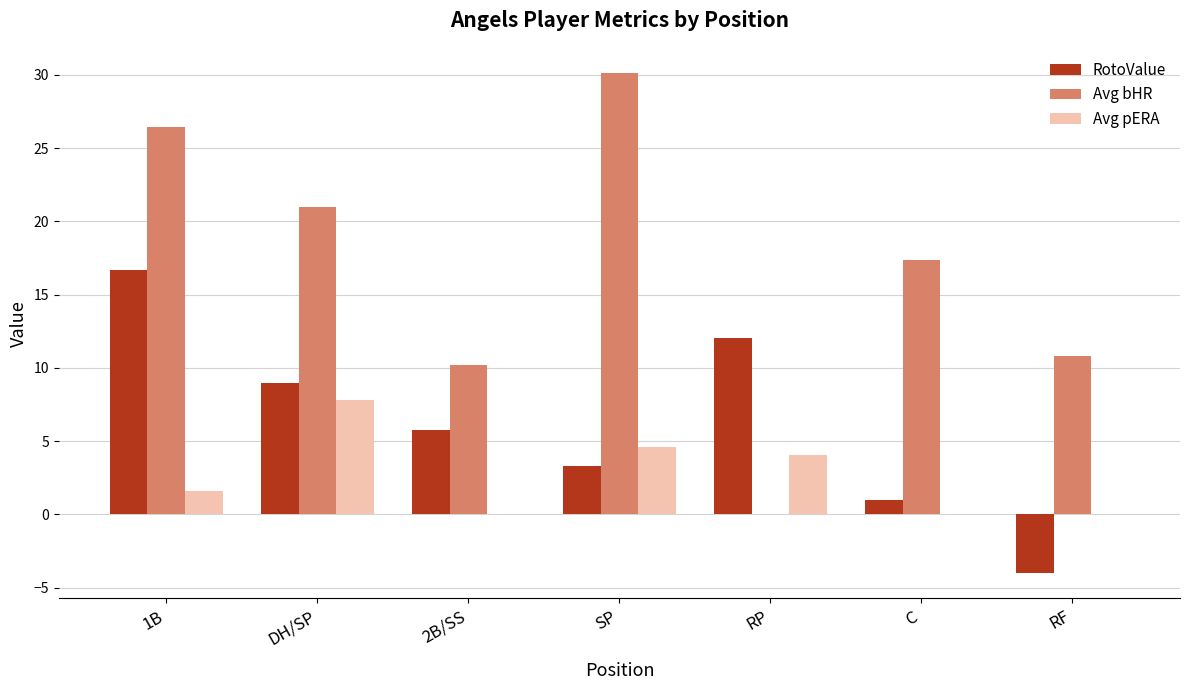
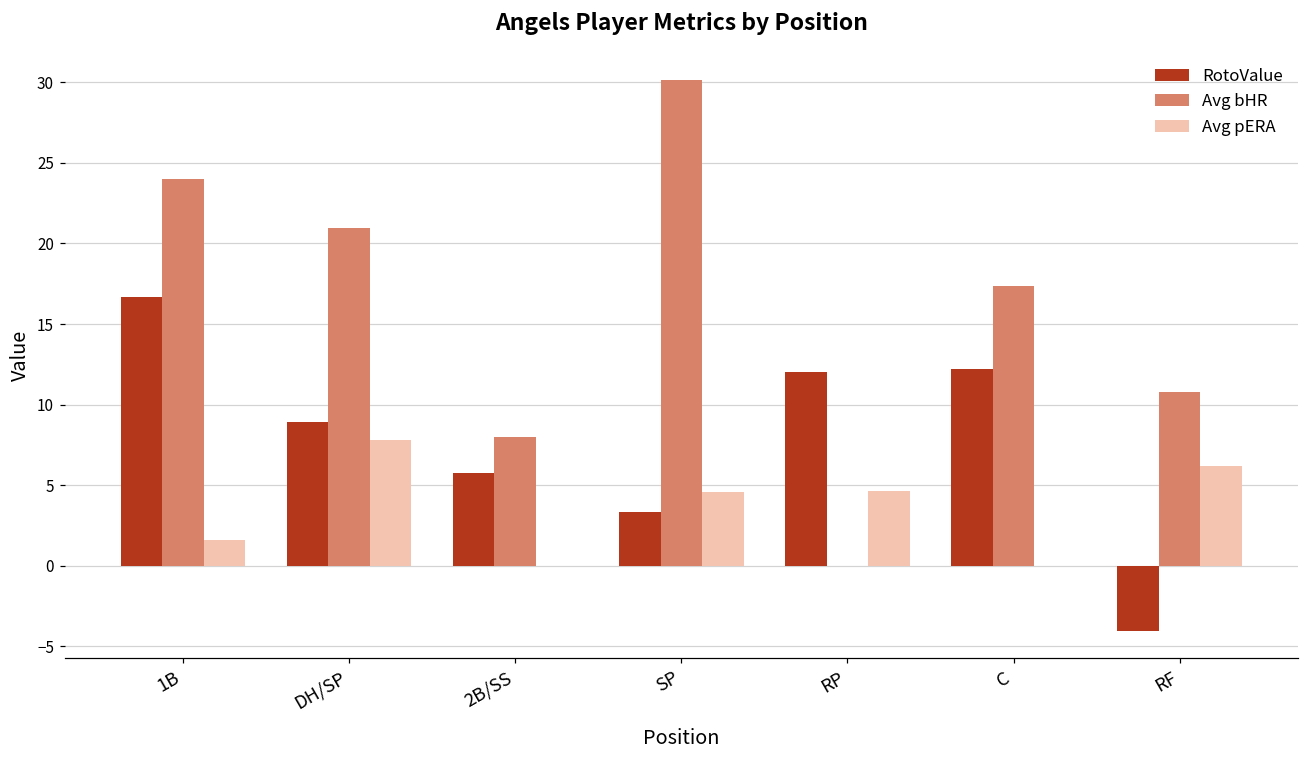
Avg bHR, 1B: 26.4 -> 24.0
Avg bHR, 2B/SS: 10.2 -> 8.0
Avg pERA, RP: 4.1 -> 4.7
RotoValue, C: 1.0 -> 12.2
Avg pERA, RF: 0.0 -> 6.2
